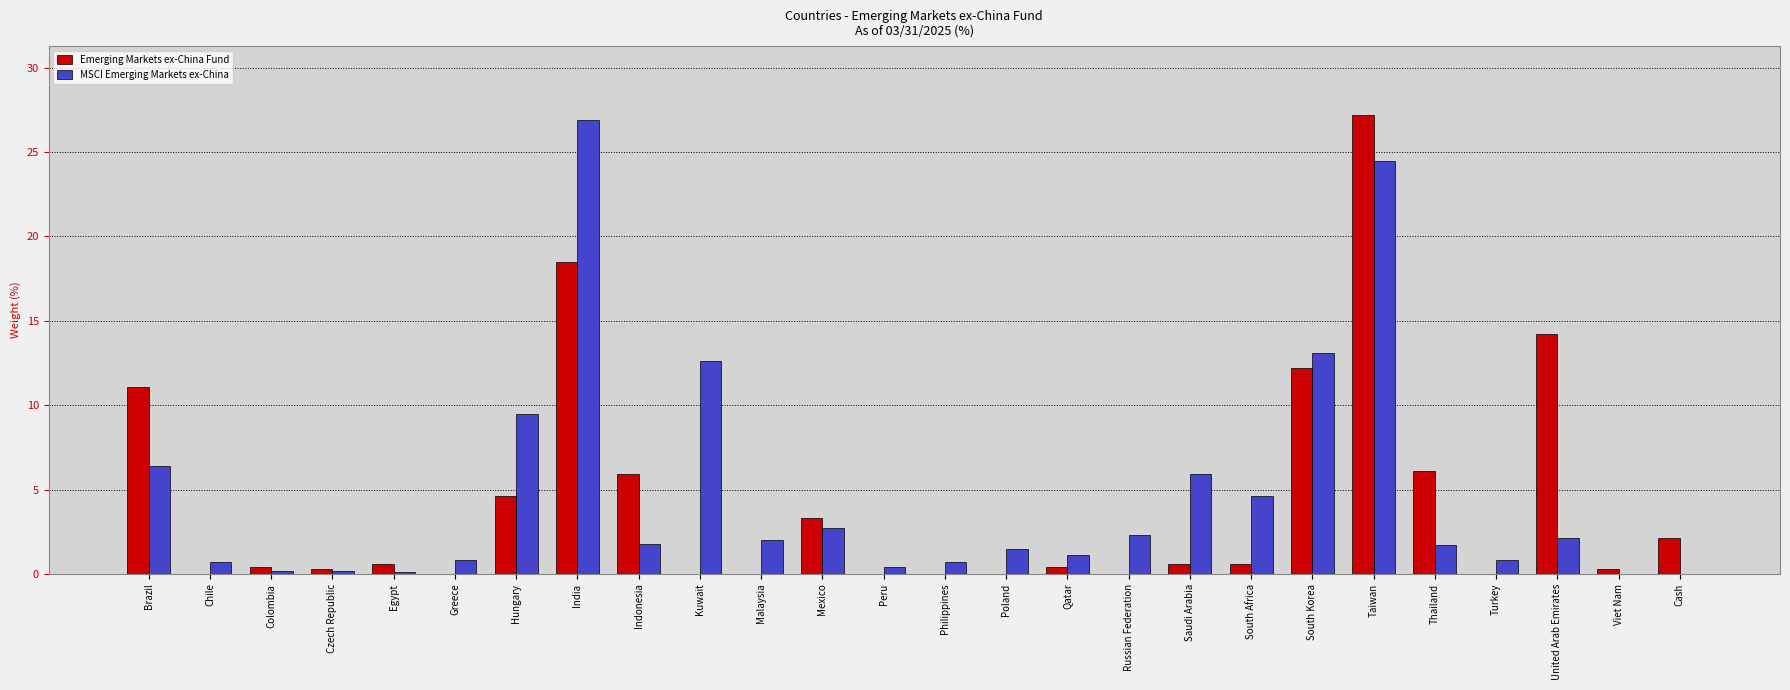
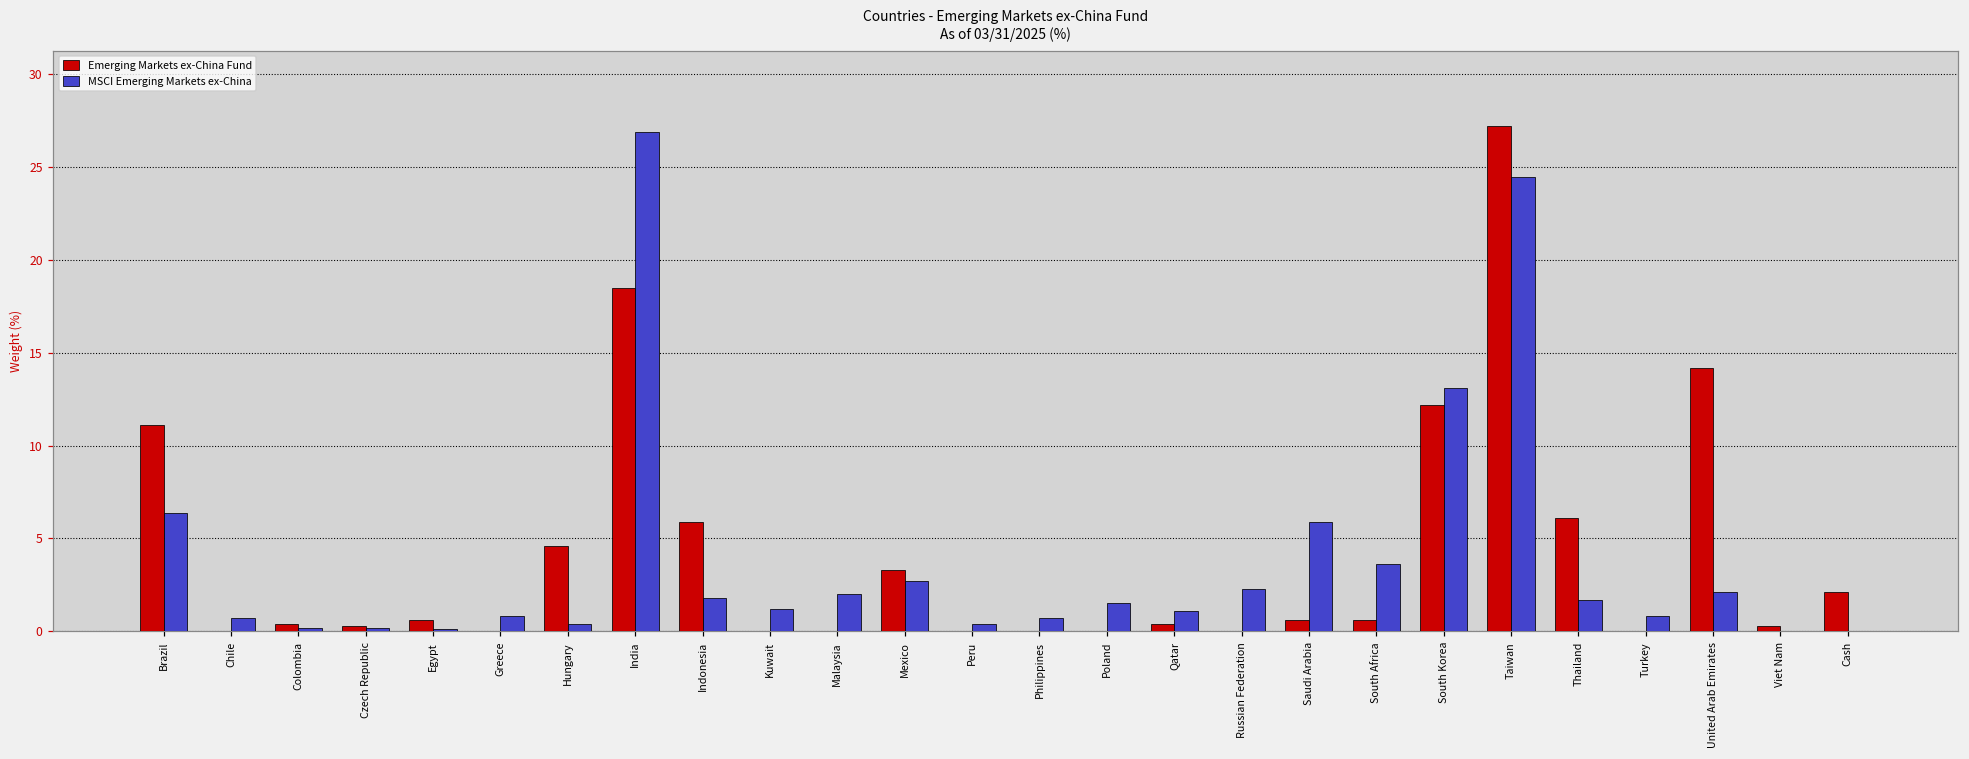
MSCI Emerging Markets ex-China, Hungary: 9.5 -> 0.4
MSCI Emerging Markets ex-China, Kuwait: 12.6 -> 1.2
MSCI Emerging Markets ex-China, South Africa: 4.6 -> 3.6
